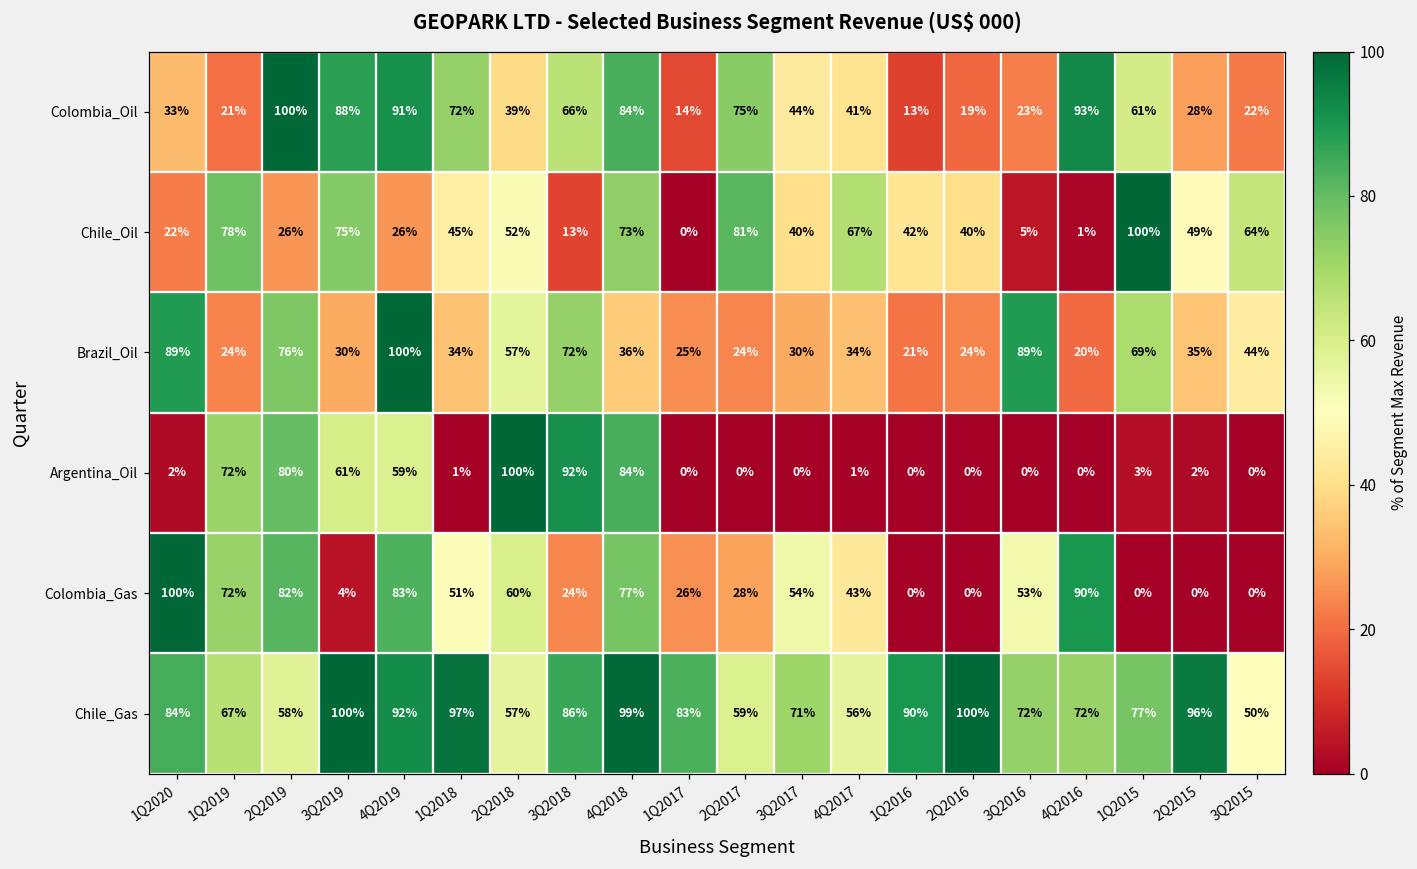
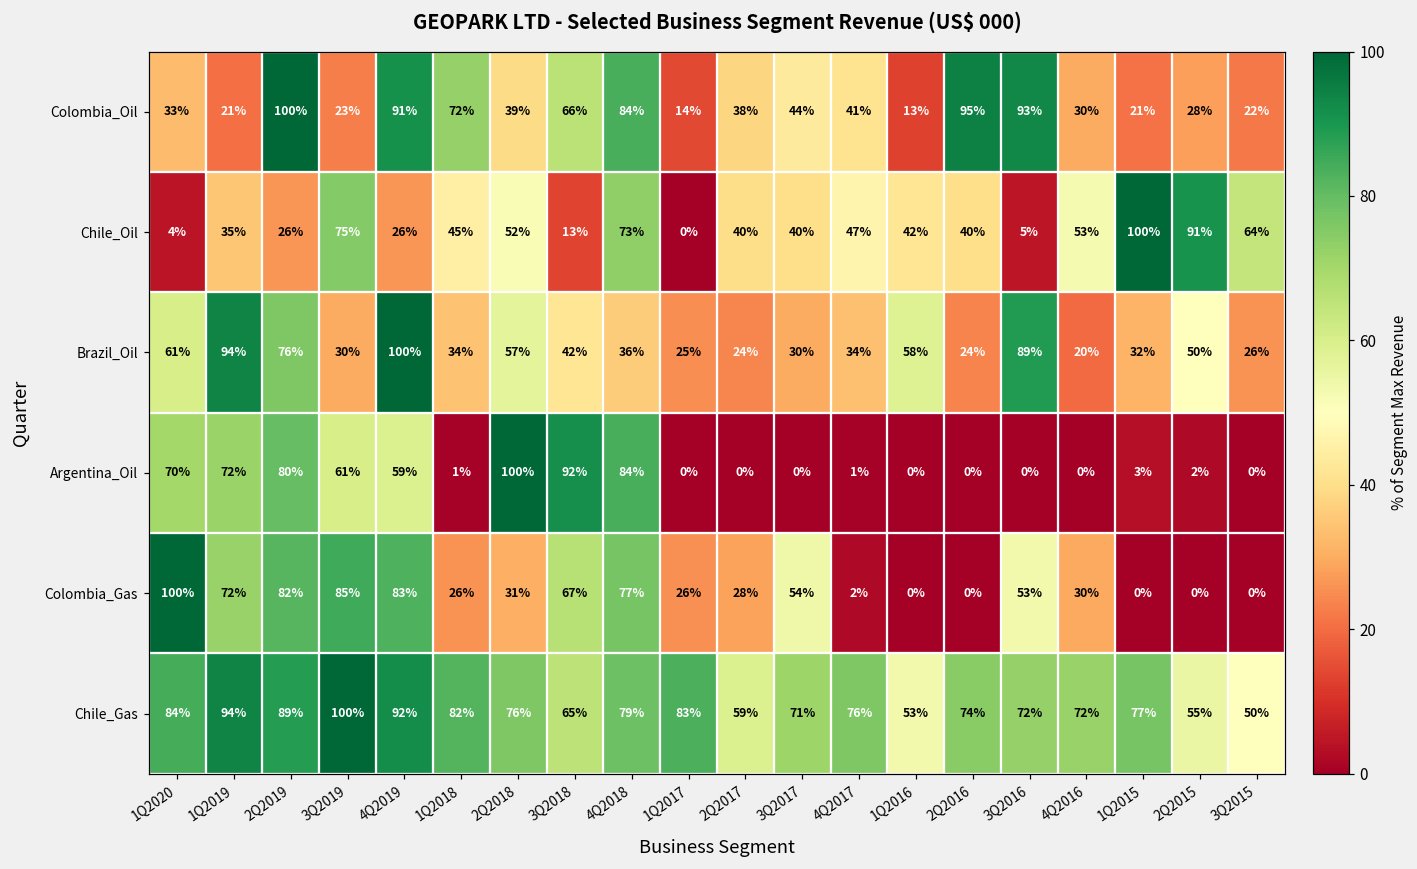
Colombia_Oil, 3Q2019: 88% -> 23%
Colombia_Oil, 2Q2017: 75% -> 38%
Colombia_Oil, 2Q2016: 19% -> 95%
Colombia_Oil, 3Q2016: 23% -> 93%
Colombia_Oil, 4Q2016: 93% -> 30%
Colombia_Oil, 1Q2015: 61% -> 21%
Chile_Oil, 1Q2020: 22% -> 4%
Chile_Oil, 1Q2019: 78% -> 35%
Chile_Oil, 2Q2017: 81% -> 40%
Chile_Oil, 4Q2017: 67% -> 47%
Chile_Oil, 4Q2016: 1% -> 53%
Chile_Oil, 2Q2015: 49% -> 91%
Brazil_Oil, 1Q2020: 89% -> 61%
Brazil_Oil, 1Q2019: 24% -> 94%
Brazil_Oil, 3Q2018: 72% -> 42%
Brazil_Oil, 1Q2016: 21% -> 58%
Brazil_Oil, 1Q2015: 69% -> 32%
Brazil_Oil, 2Q2015: 35% -> 50%
Brazil_Oil, 3Q2015: 44% -> 26%
Argentina_Oil, 1Q2020: 2% -> 70%
Colombia_Gas, 3Q2019: 4% -> 85%
Colombia_Gas, 1Q2018: 51% -> 26%
Colombia_Gas, 2Q2018: 60% -> 31%
Colombia_Gas, 3Q2018: 24% -> 67%
Colombia_Gas, 4Q2017: 43% -> 2%
Colombia_Gas, 4Q2016: 90% -> 30%
Chile_Gas, 1Q2019: 67% -> 94%
Chile_Gas, 2Q2019: 58% -> 89%
Chile_Gas, 1Q2018: 97% -> 82%
Chile_Gas, 2Q2018: 57% -> 76%
Chile_Gas, 3Q2018: 86% -> 65%
Chile_Gas, 4Q2018: 99% -> 79%
Chile_Gas, 4Q2017: 56% -> 76%
Chile_Gas, 1Q2016: 90% -> 53%
Chile_Gas, 2Q2016: 100% -> 74%
Chile_Gas, 2Q2015: 96% -> 55%
